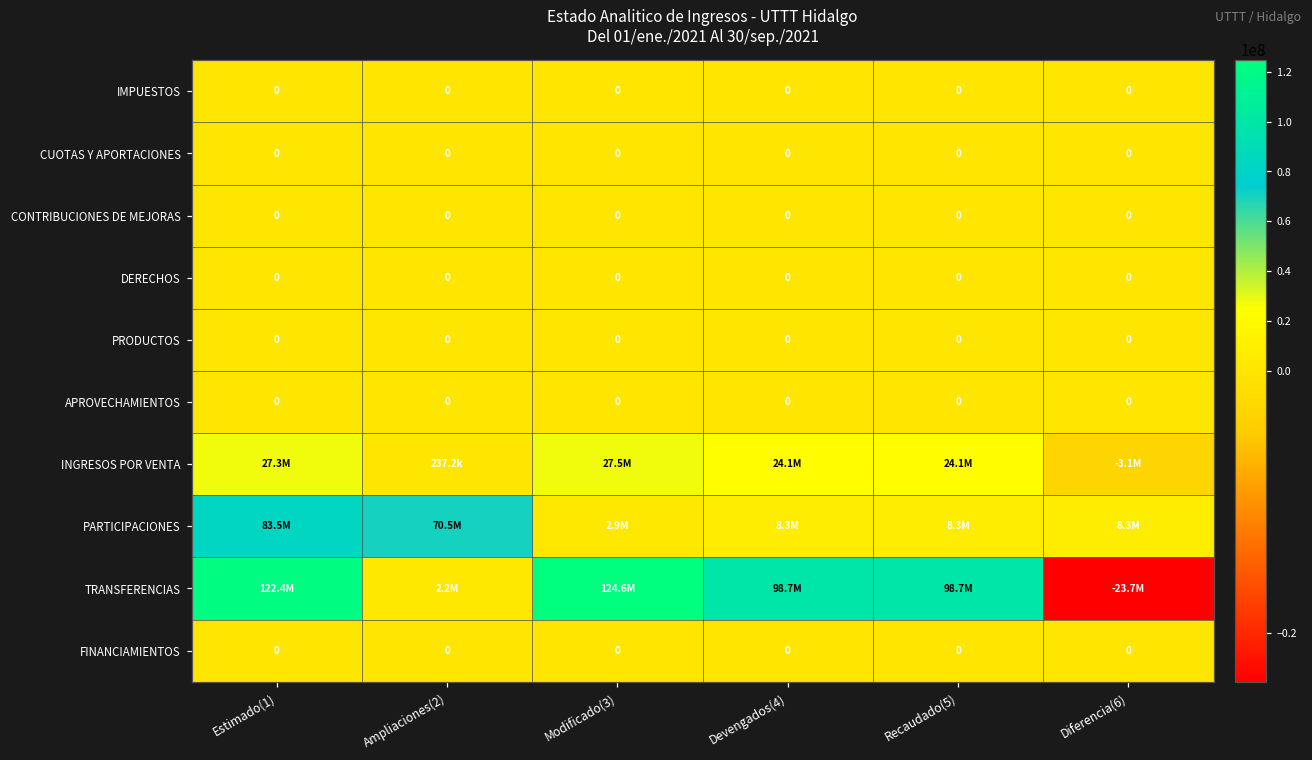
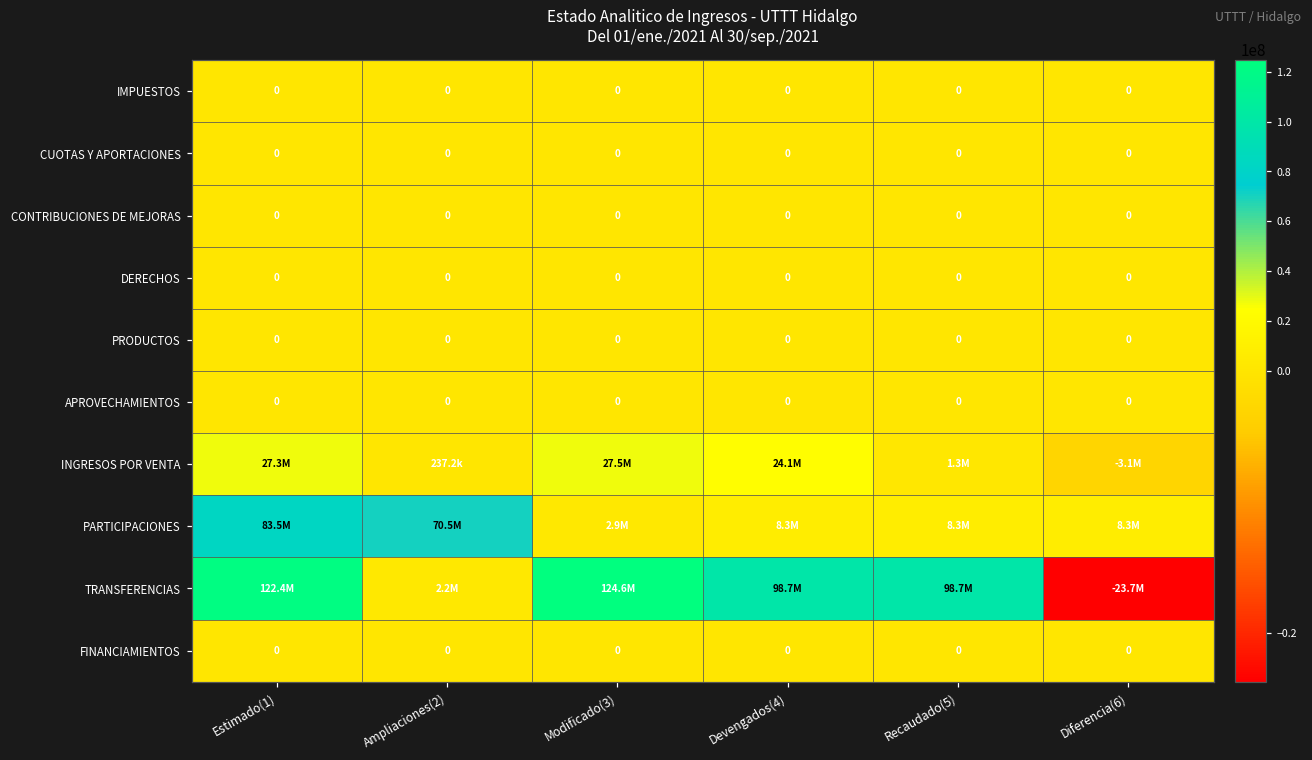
INGRESOS POR VENTA, Recaudado(5): 24.1M -> 1.3M
